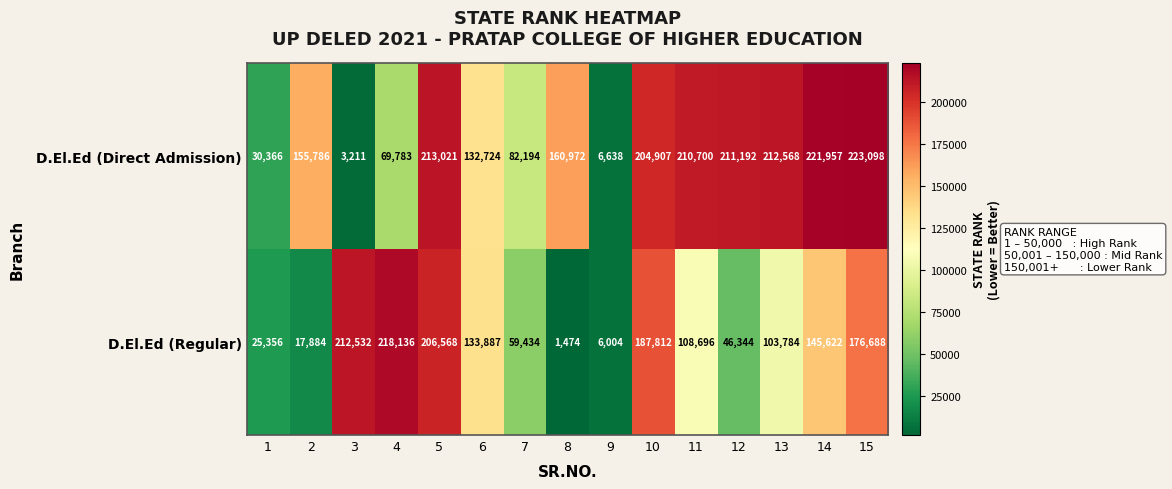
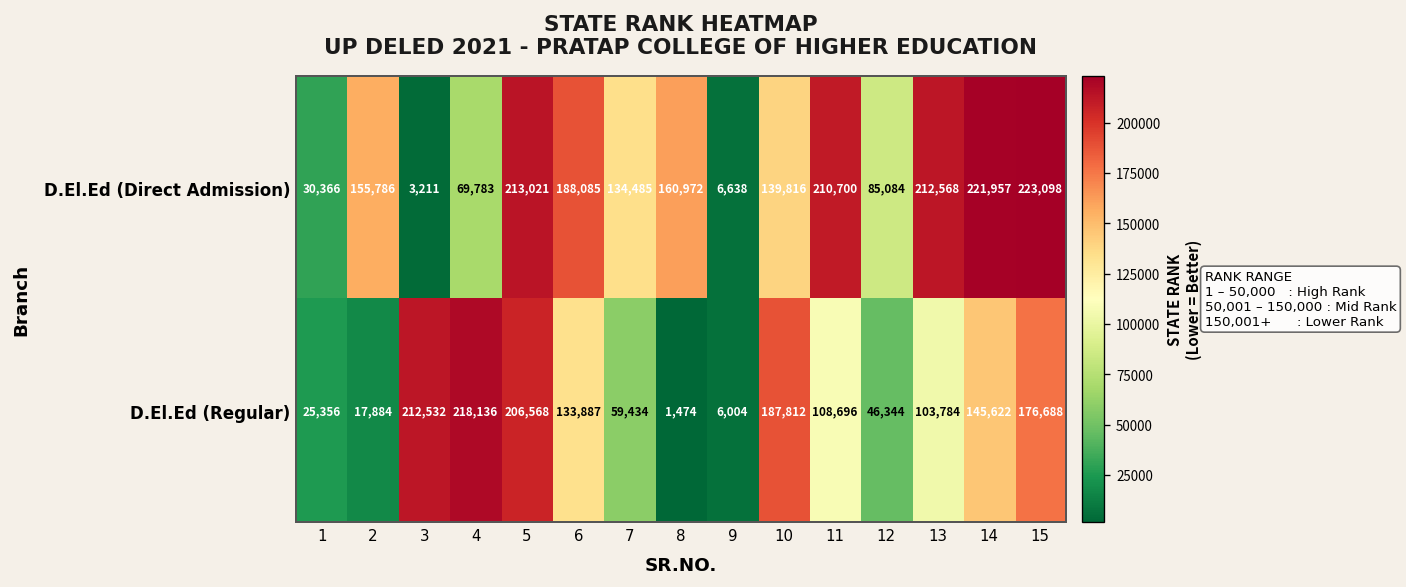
D.El.Ed (Direct Admission), 6: 132,724 -> 188,085
D.El.Ed (Direct Admission), 7: 82,194 -> 134,485
D.El.Ed (Direct Admission), 10: 204,907 -> 139,816
D.El.Ed (Direct Admission), 12: 211,192 -> 85,084
